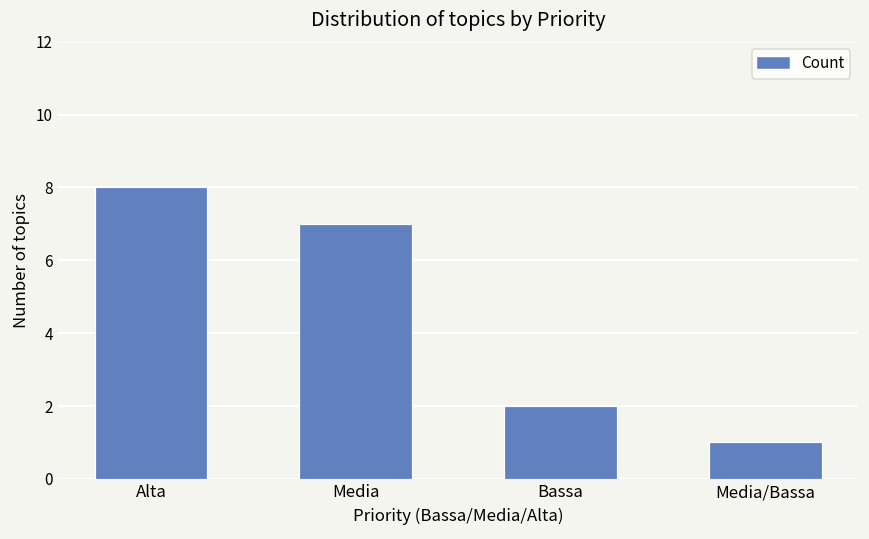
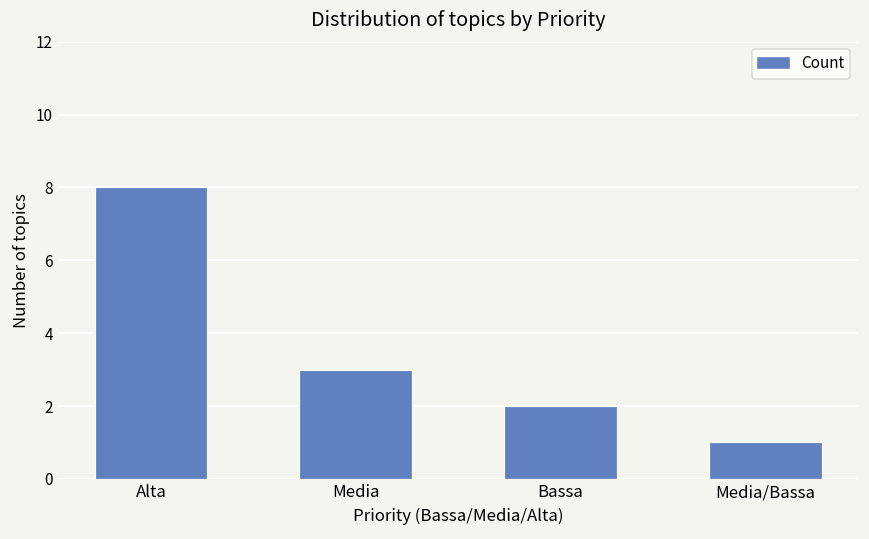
Media: 7 -> 3
